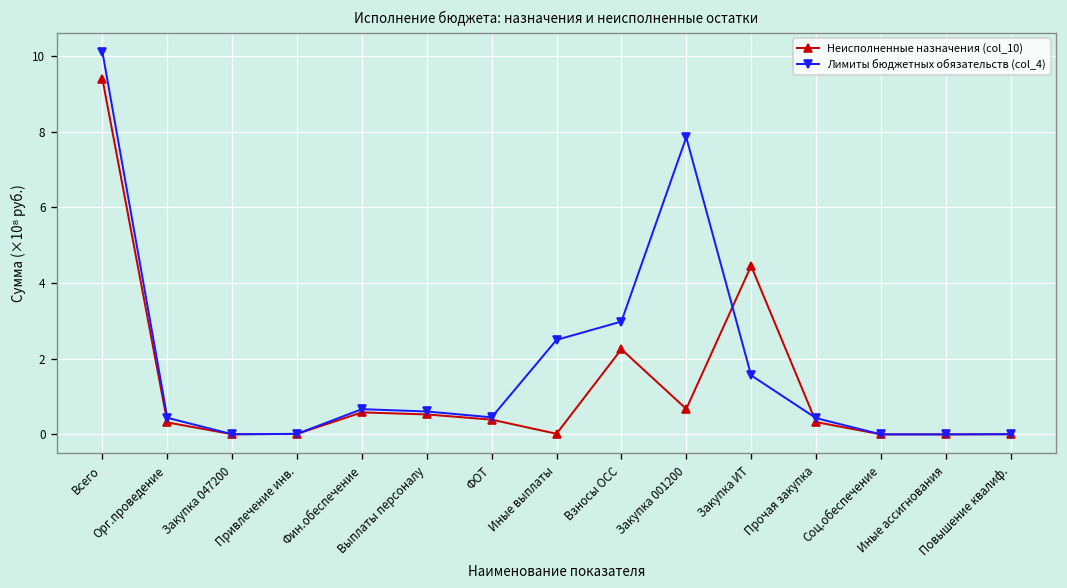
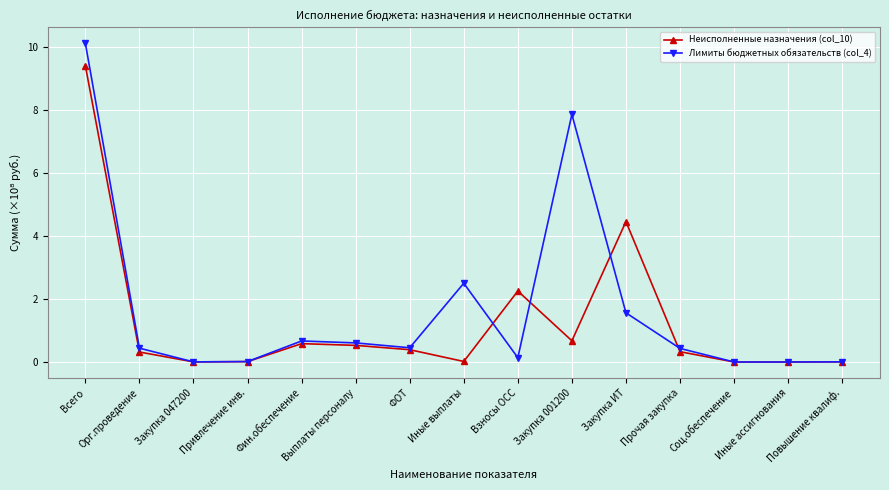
Лимиты бюджетных обязательств (col_4), Взносы ОСС: 3.0 -> 0.1
